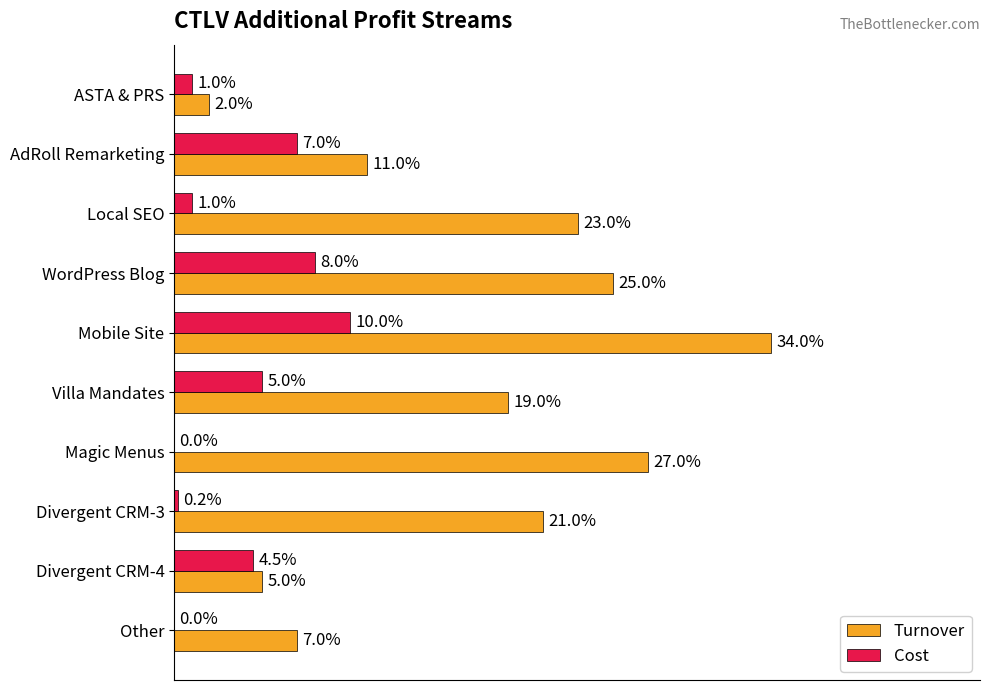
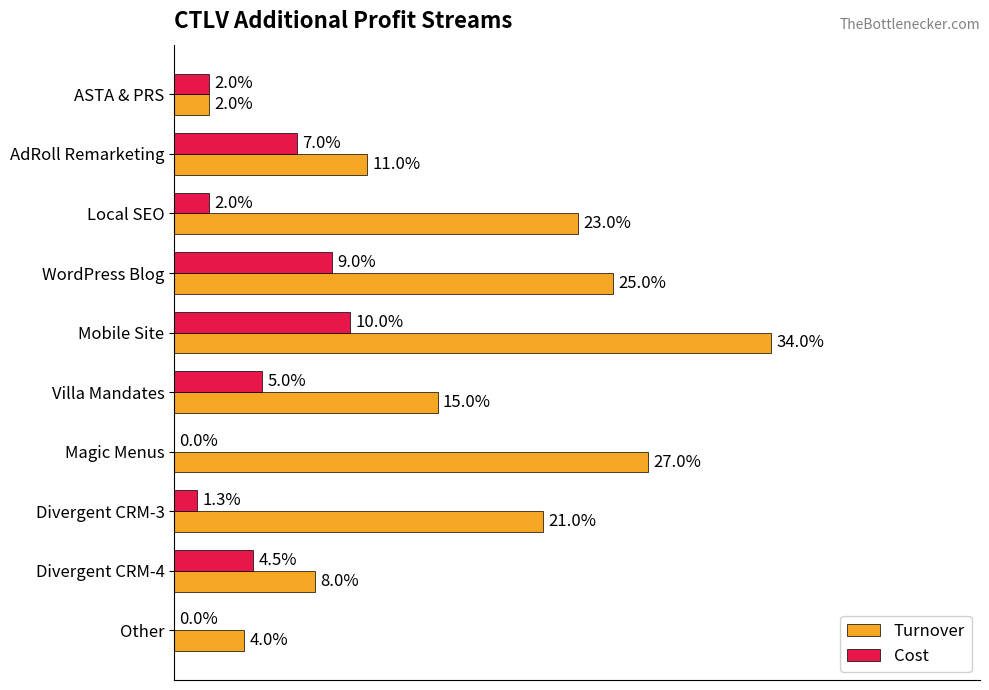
Cost, ASTA & PRS: 1.0% -> 2.0%
Cost, Local SEO: 1.0% -> 2.0%
Cost, WordPress Blog: 8.0% -> 9.0%
Turnover, Villa Mandates: 19.0% -> 15.0%
Cost, Divergent CRM-3: 0.2% -> 1.3%
Turnover, Divergent CRM-4: 5.0% -> 8.0%
Turnover, Other: 7.0% -> 4.0%
